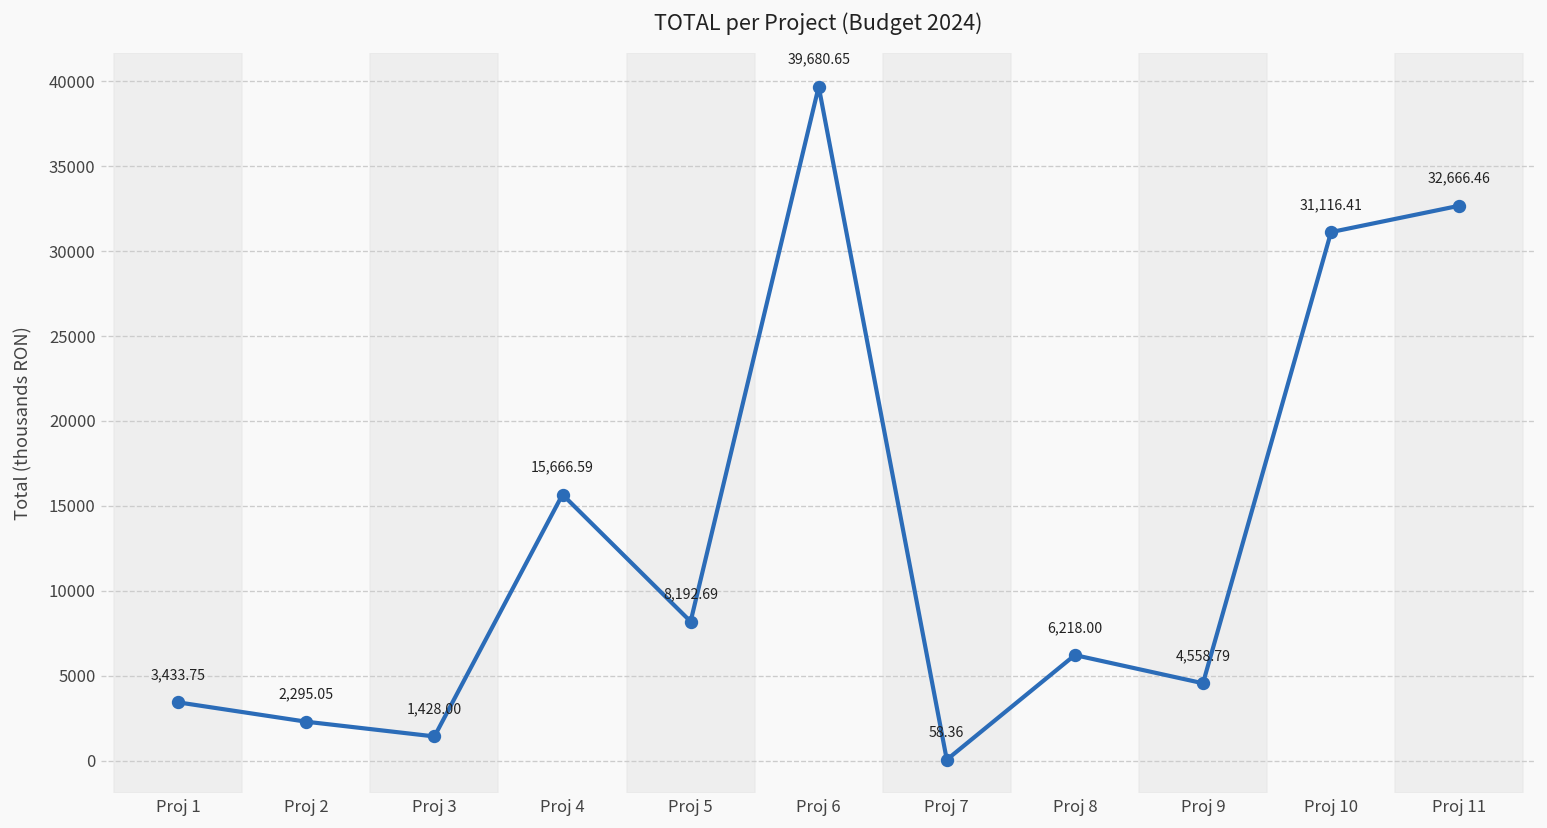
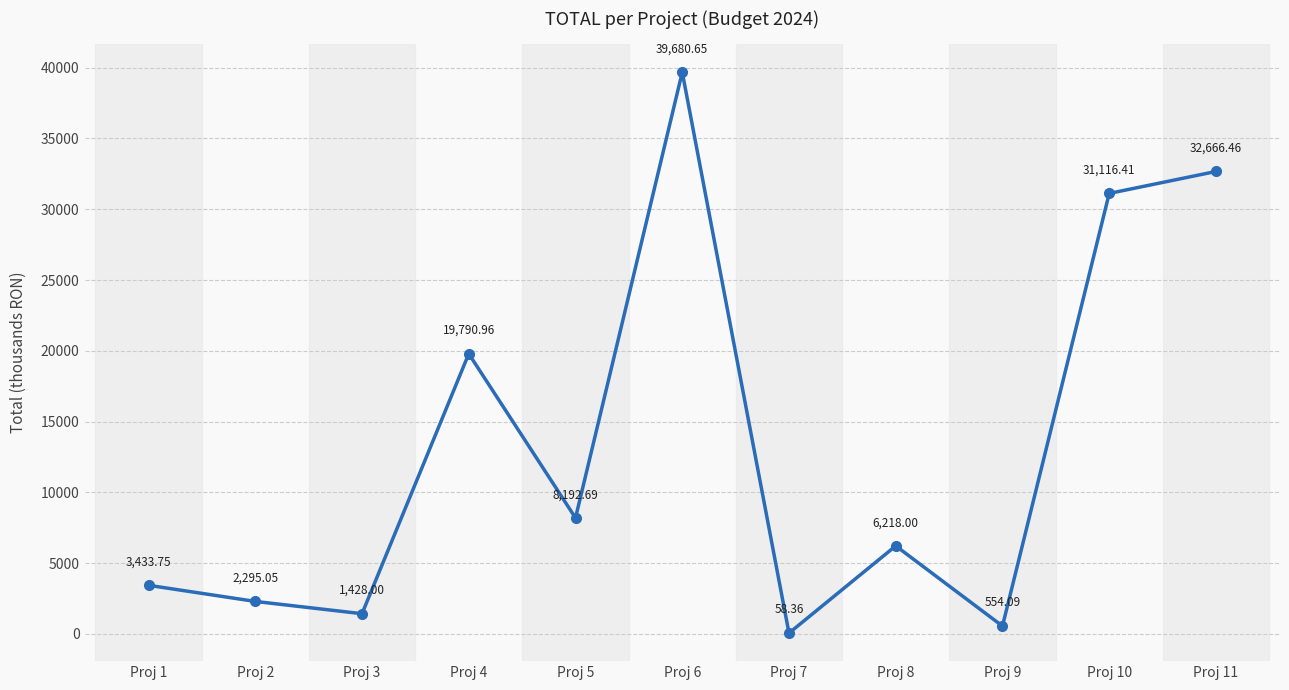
Proj 4: 15,666.59 -> 19,790.96
Proj 9: 4,558.79 -> 554.09
